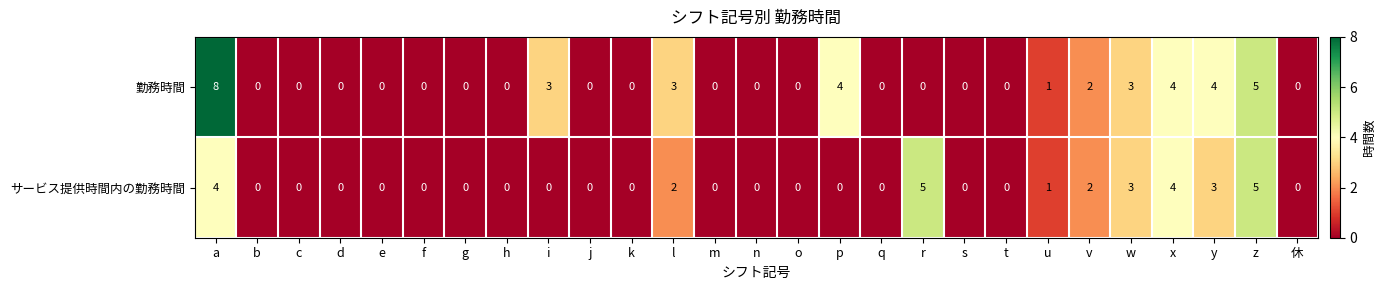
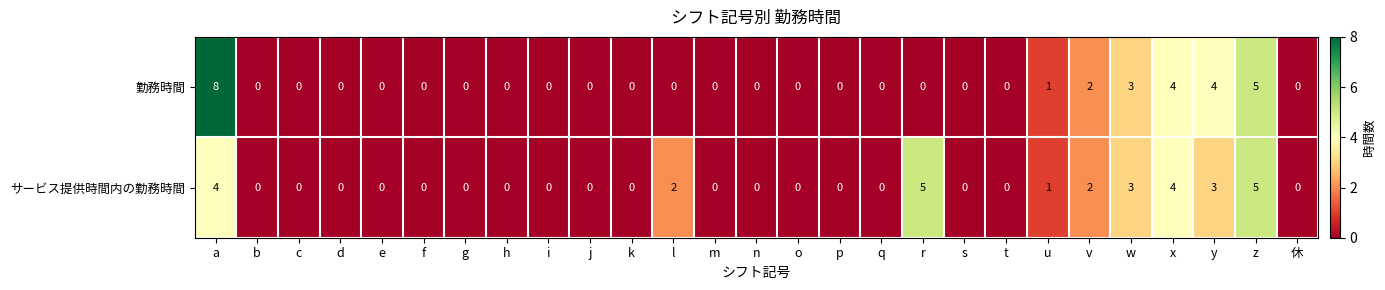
勤務時間, i: 3 -> 0
勤務時間, l: 3 -> 0
勤務時間, p: 4 -> 0
